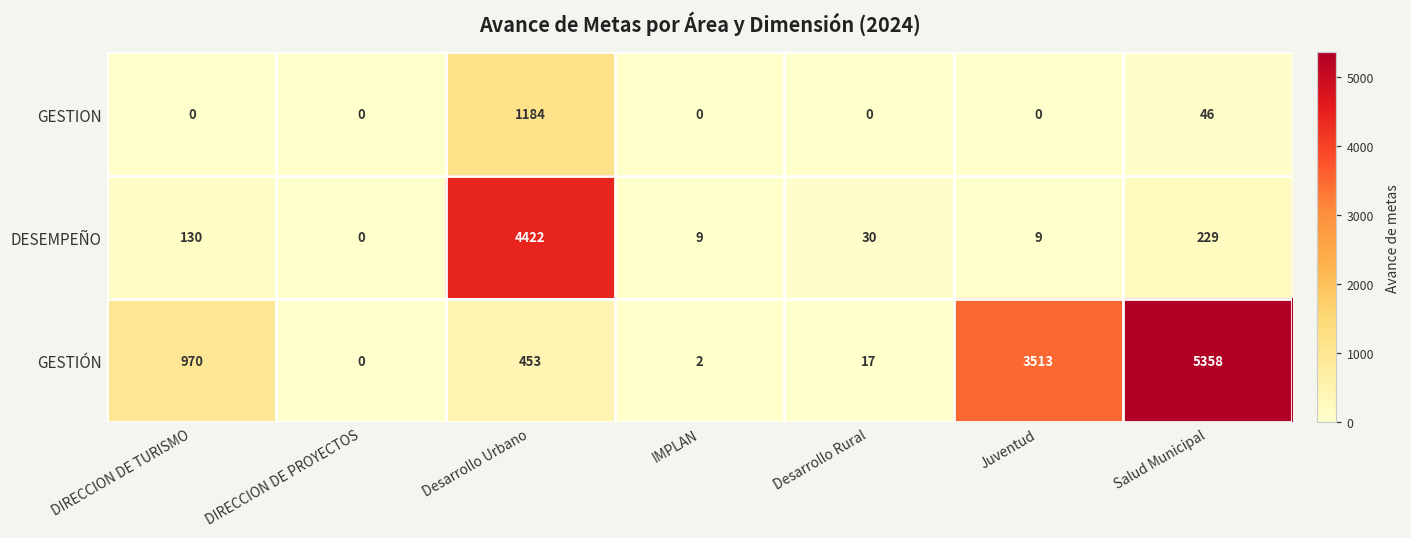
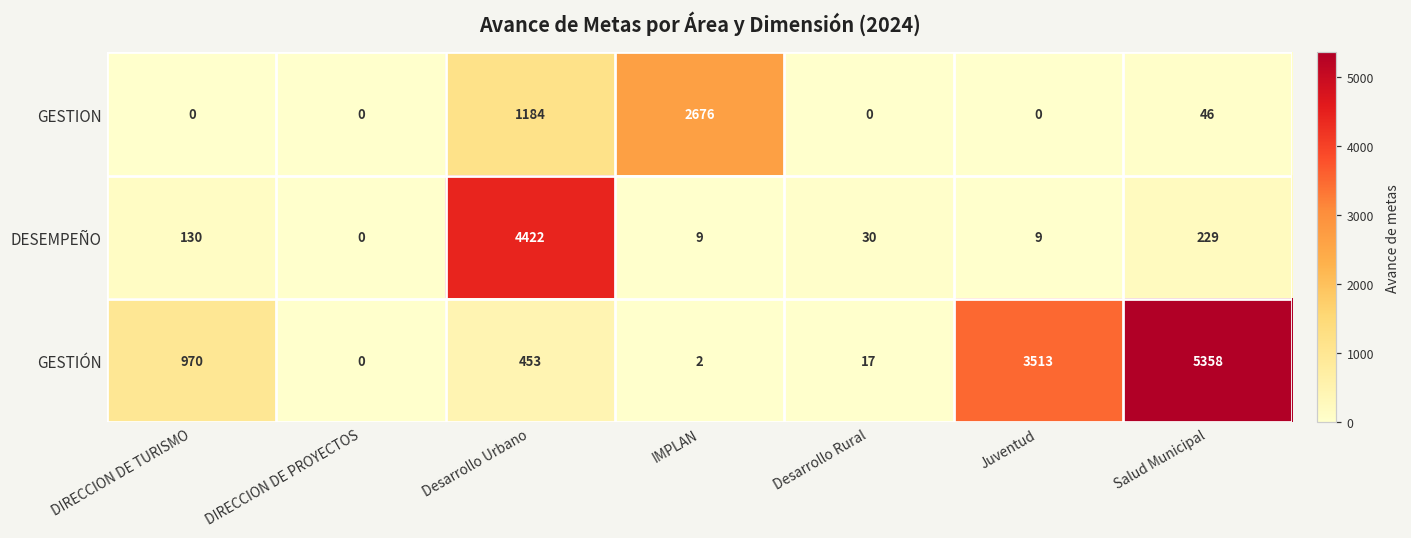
GESTION, IMPLAN: 0 -> 2676
